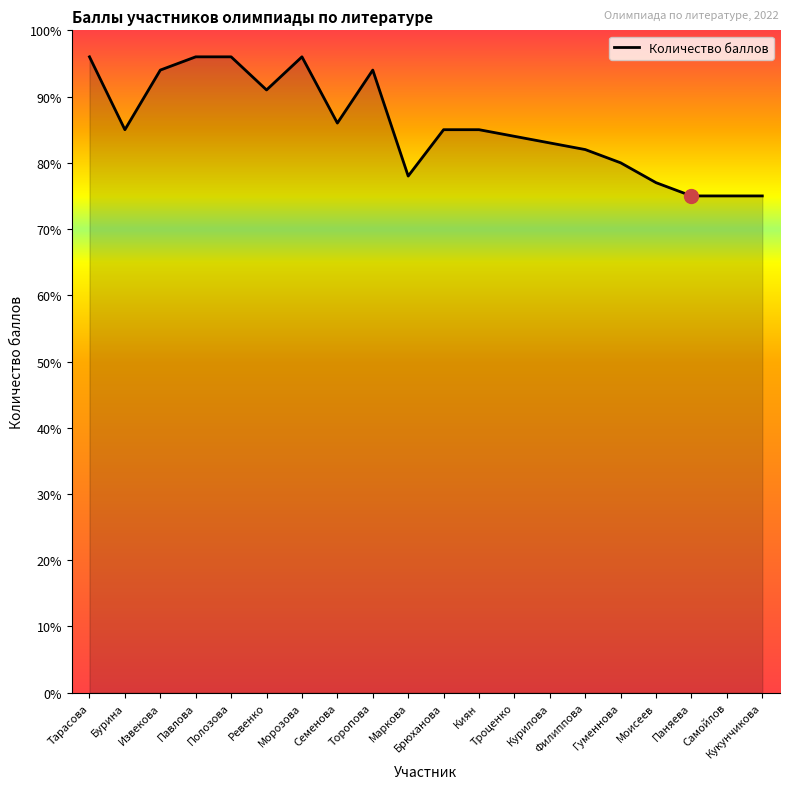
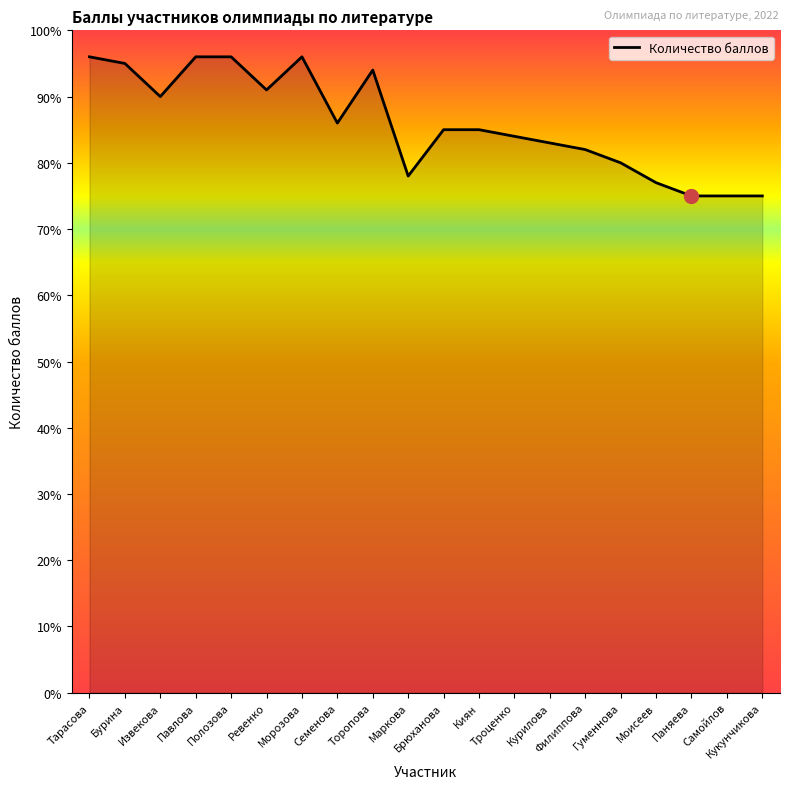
Количество баллов, Бурина: 85% -> 95%
Количество баллов, Извекова: 94% -> 90%
